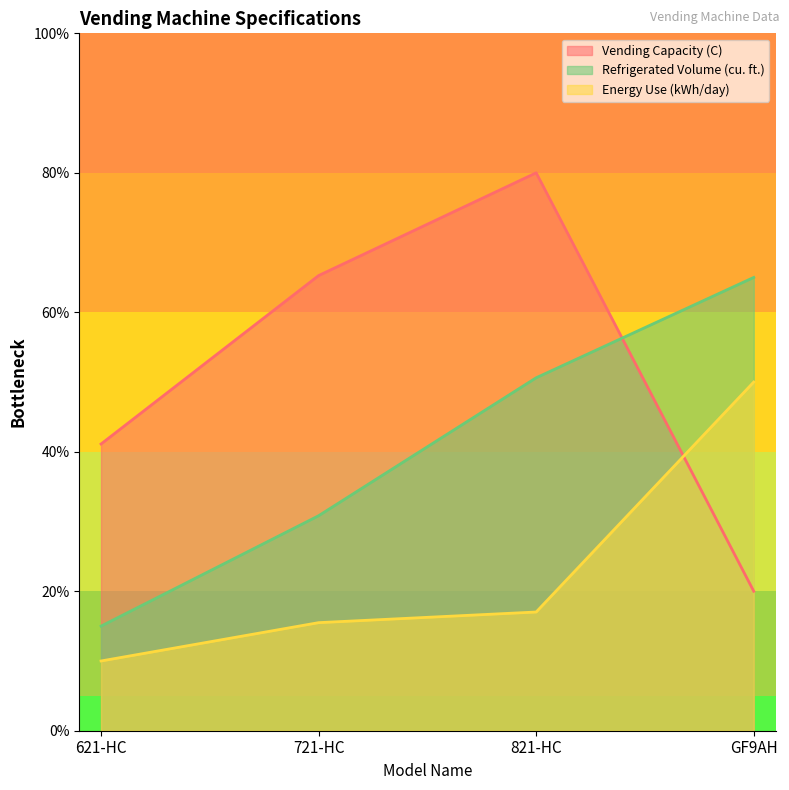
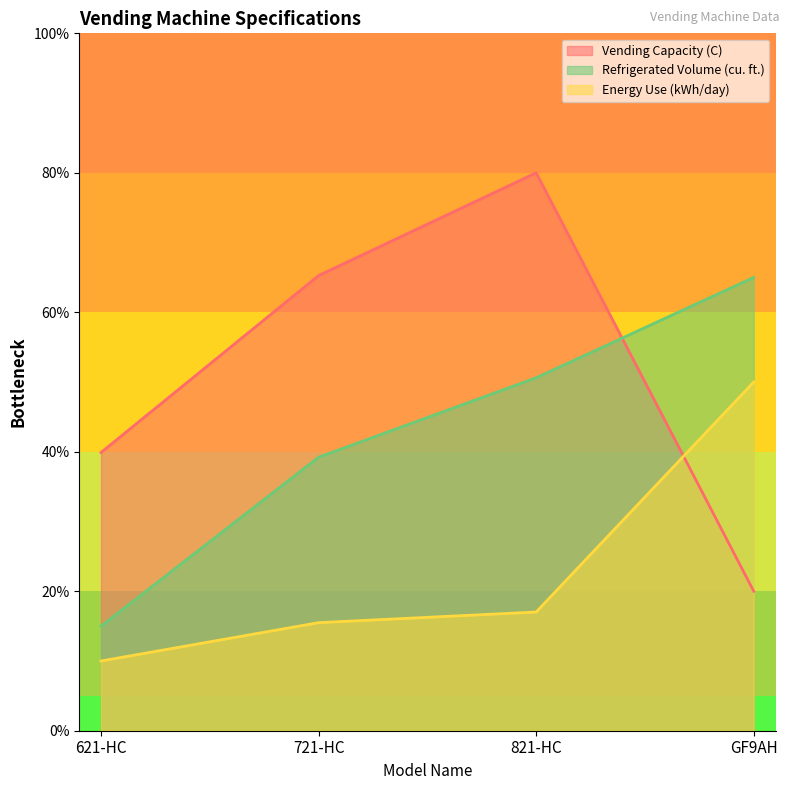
Vending Capacity (C), 621-HC: 41% -> 40%
Refrigerated Volume (cu. ft.), 721-HC: 31% -> 39%
